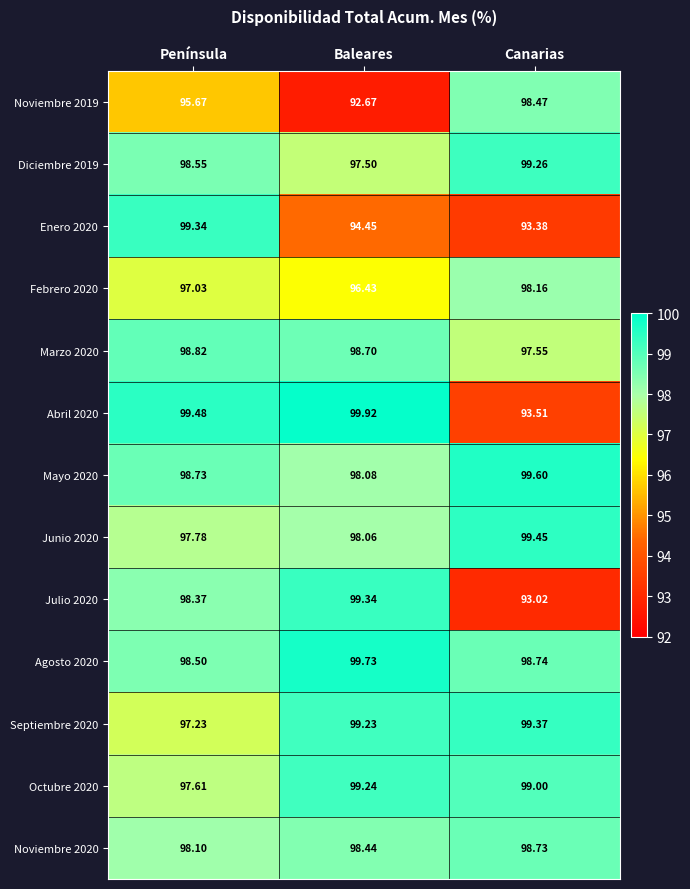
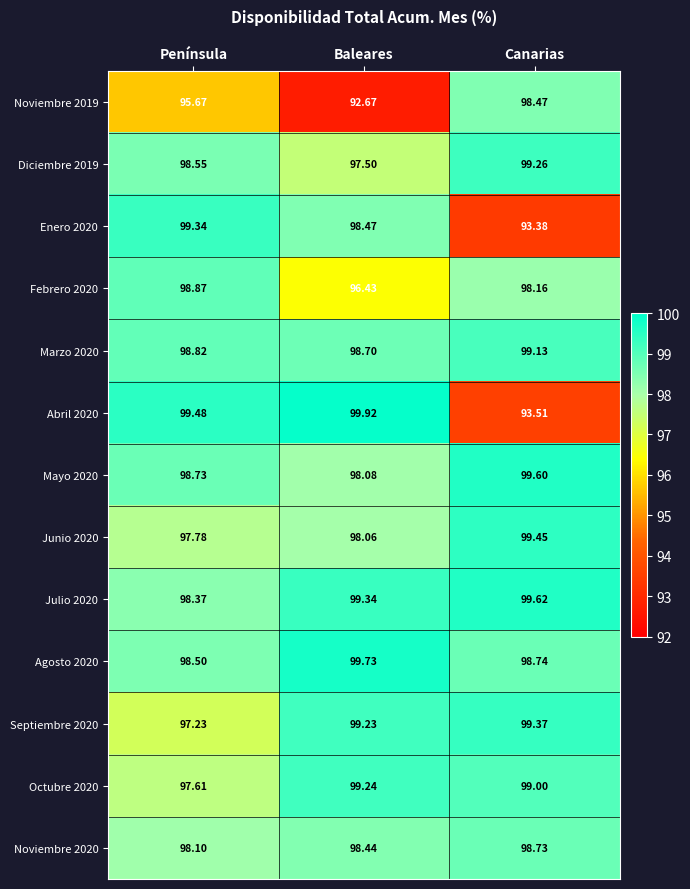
Enero 2020, Baleares: 94.45 -> 98.47
Febrero 2020, Península: 97.03 -> 98.87
Marzo 2020, Canarias: 97.55 -> 99.13
Julio 2020, Canarias: 93.02 -> 99.62
